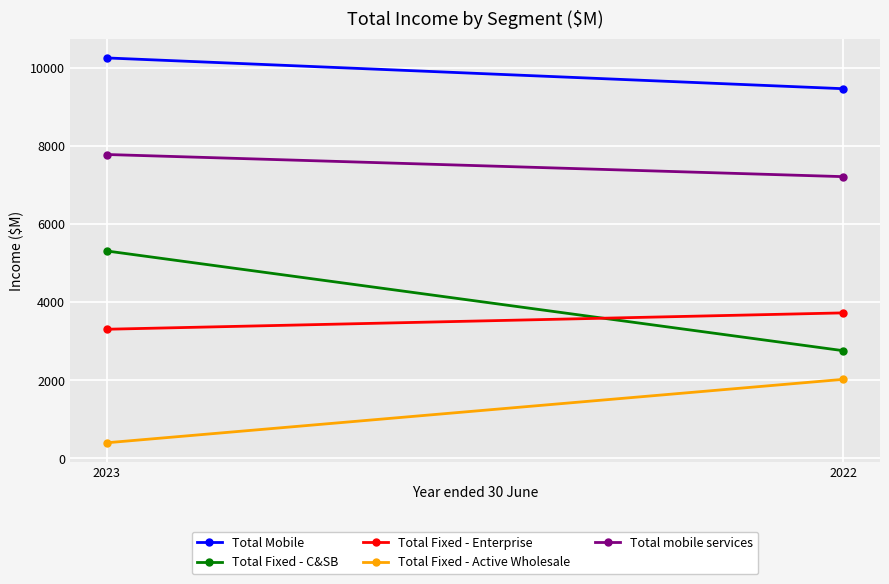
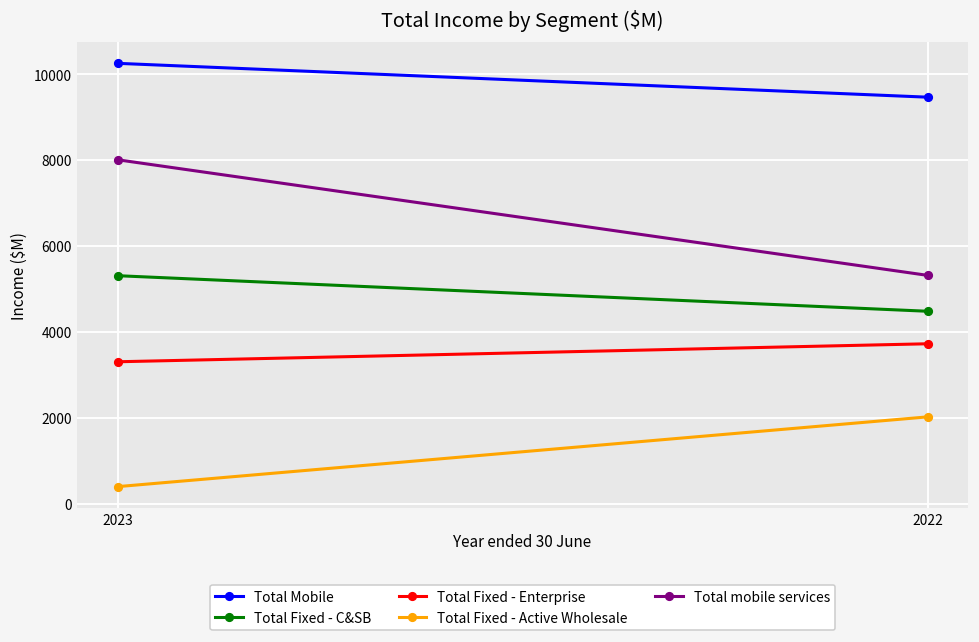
Total mobile services, 2023: 7800 -> 8000
Total Fixed - C&SB, 2022: 2800 -> 4500
Total mobile services, 2022: 7200 -> 5300
